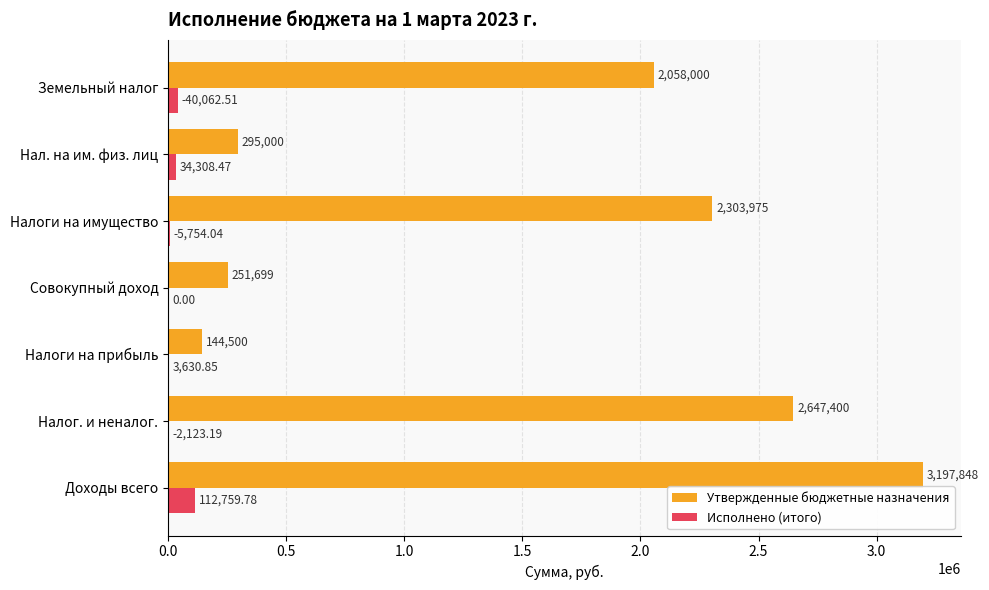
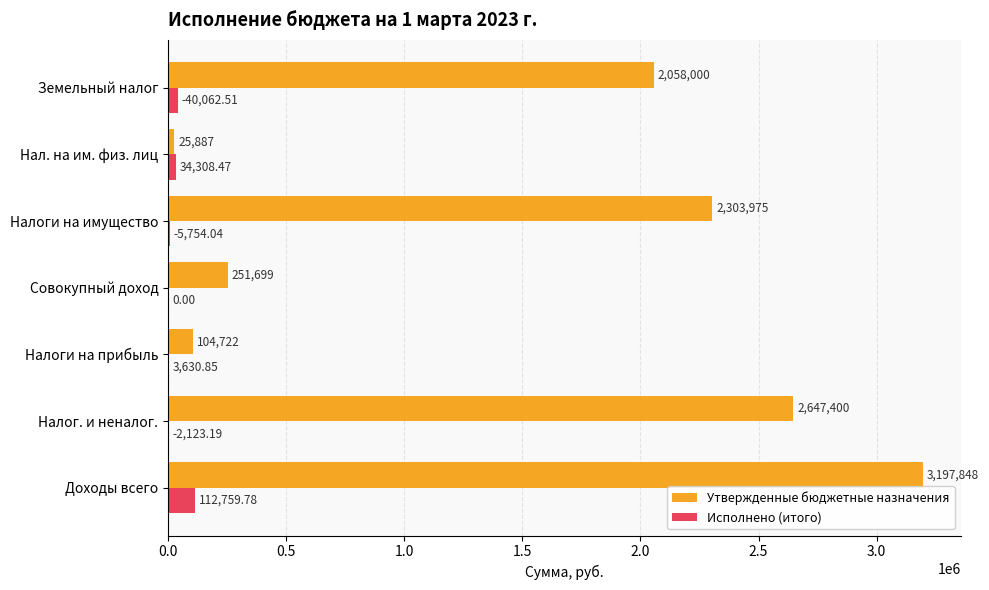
Утвержденные бюджетные назначения, Нал. на им. физ. лиц: 295,000 -> 25,887
Утвержденные бюджетные назначения, Налоги на прибыль: 144,500 -> 104,722
